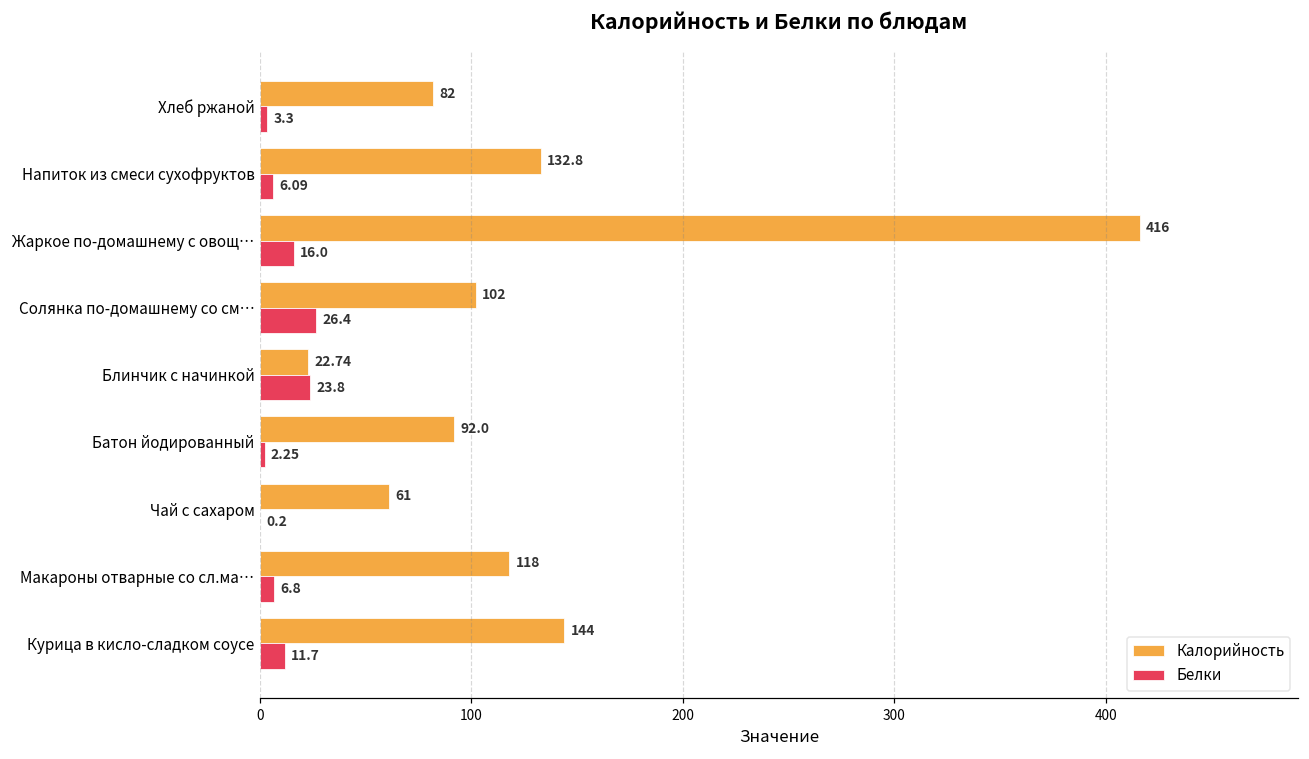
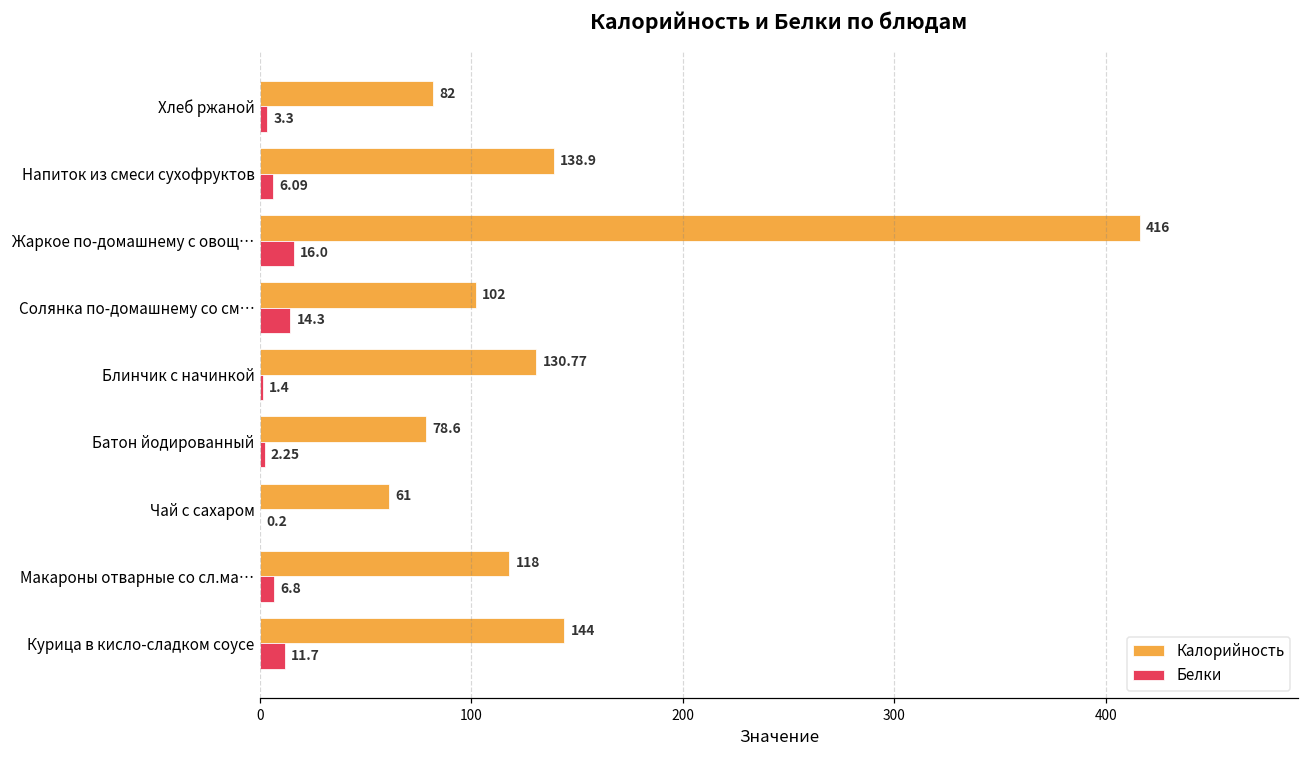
Калорийность, Напиток из смеси сухофруктов: 132.8 -> 138.9
Белки, Солянка по-домашнему со см…: 26.4 -> 14.3
Калорийность, Блинчик с начинкой: 22.74 -> 130.77
Белки, Блинчик с начинкой: 23.8 -> 1.4
Калорийность, Батон йодированный: 92.0 -> 78.6
